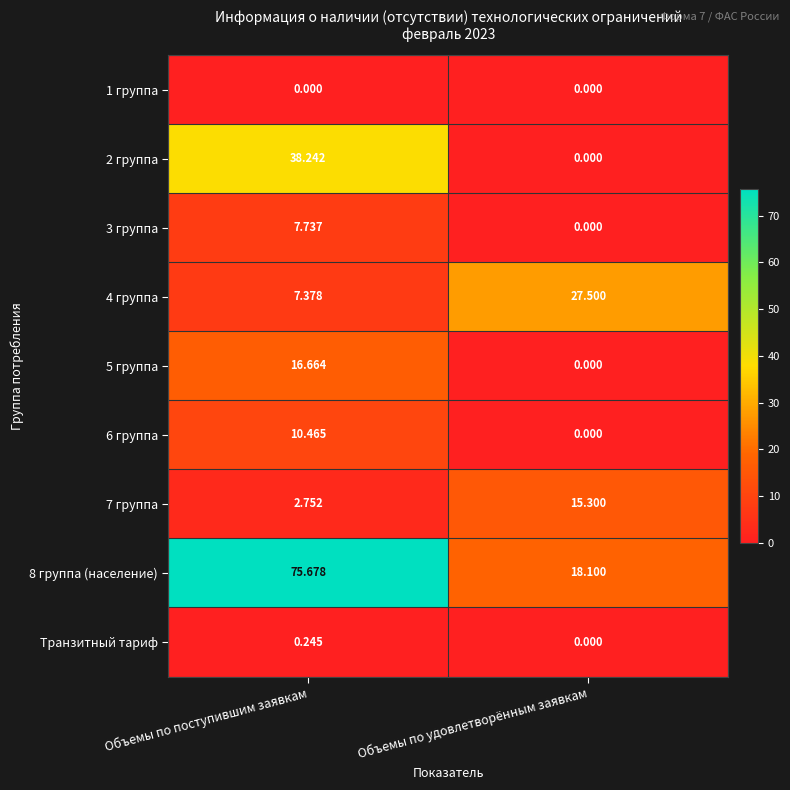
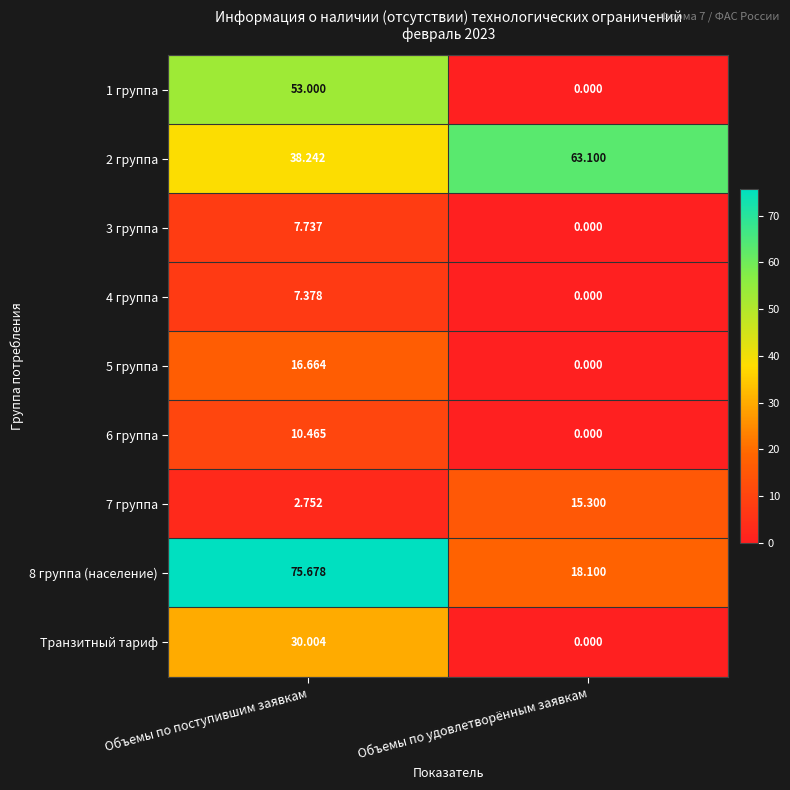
1 группа, Объемы по поступившим заявкам: 0.000 -> 53.000
2 группа, Объемы по удовлетворённым заявкам: 0.000 -> 63.100
4 группа, Объемы по удовлетворённым заявкам: 27.500 -> 0.000
Транзитный тариф, Объемы по поступившим заявкам: 0.245 -> 30.004
